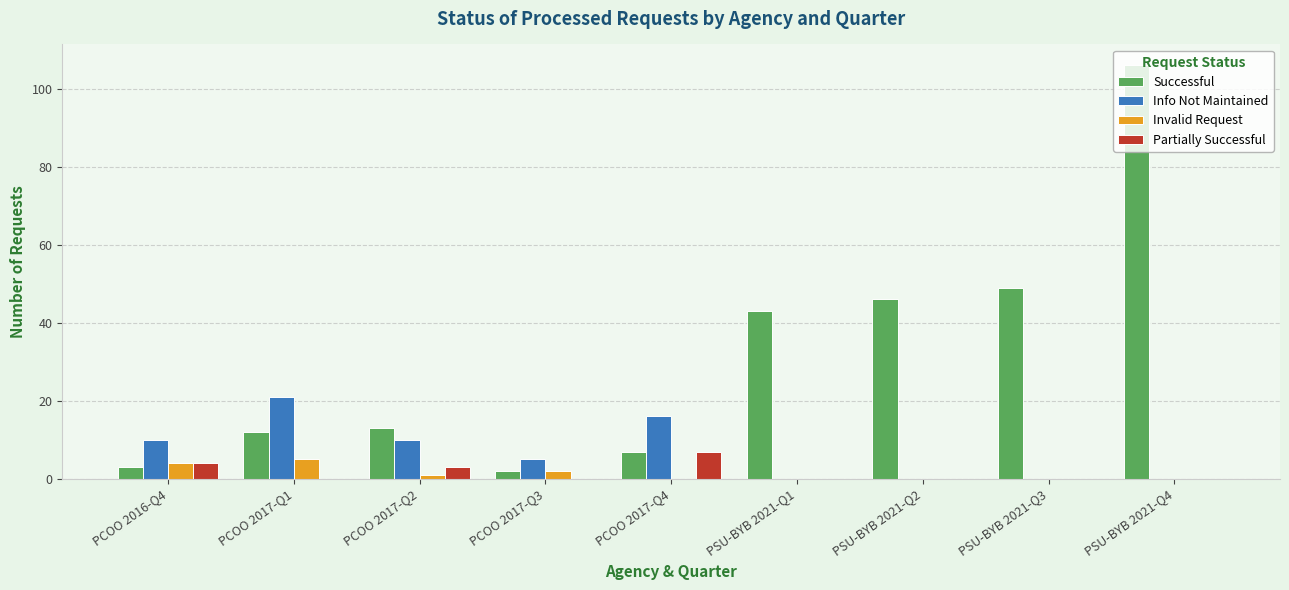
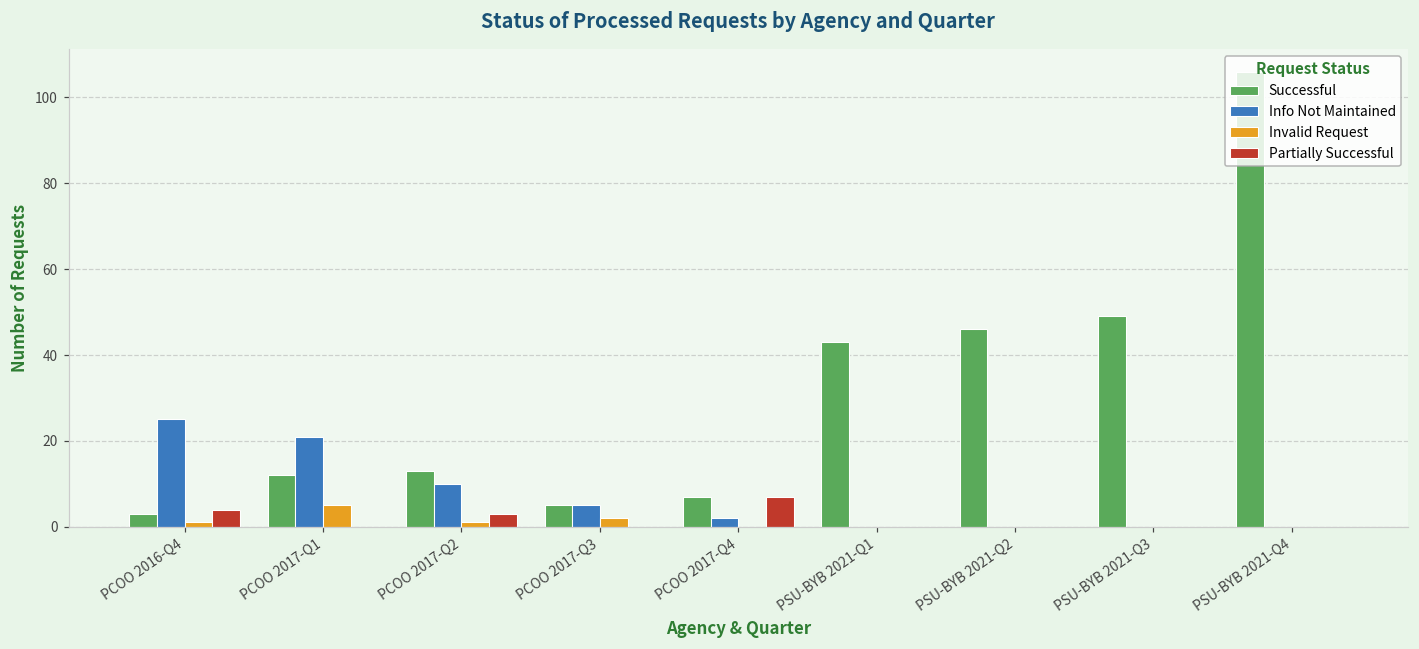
Info Not Maintained, PCOO 2016-Q4: 10 -> 25
Invalid Request, PCOO 2016-Q4: 4 -> 1
Successful, PCOO 2017-Q3: 2 -> 5
Info Not Maintained, PCOO 2017-Q4: 16 -> 2
